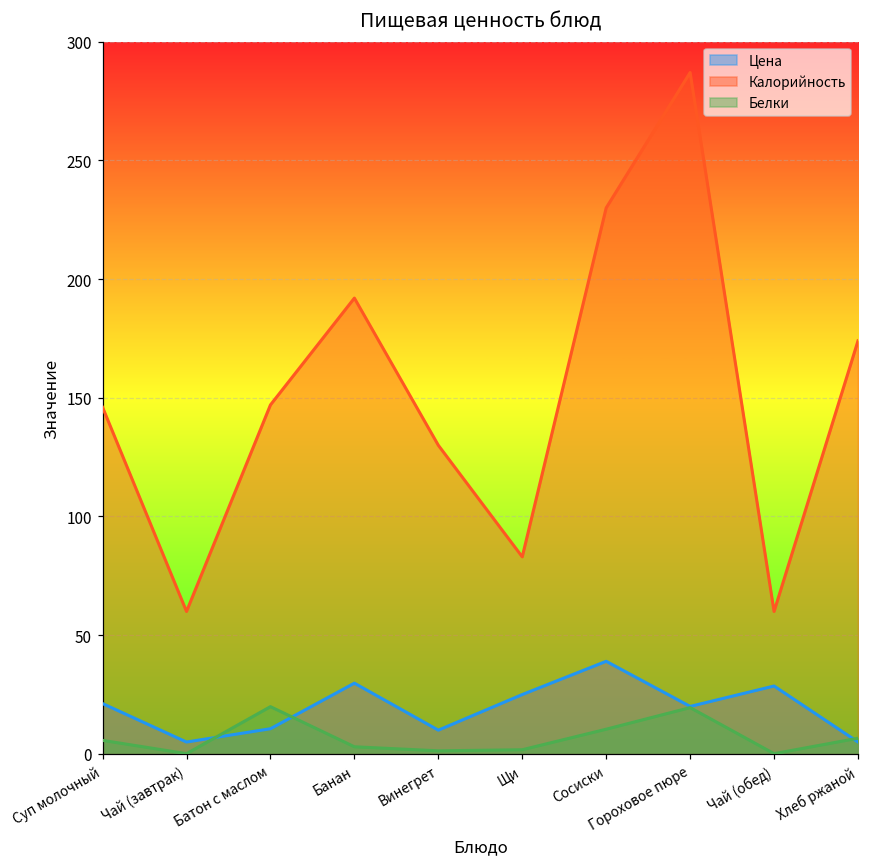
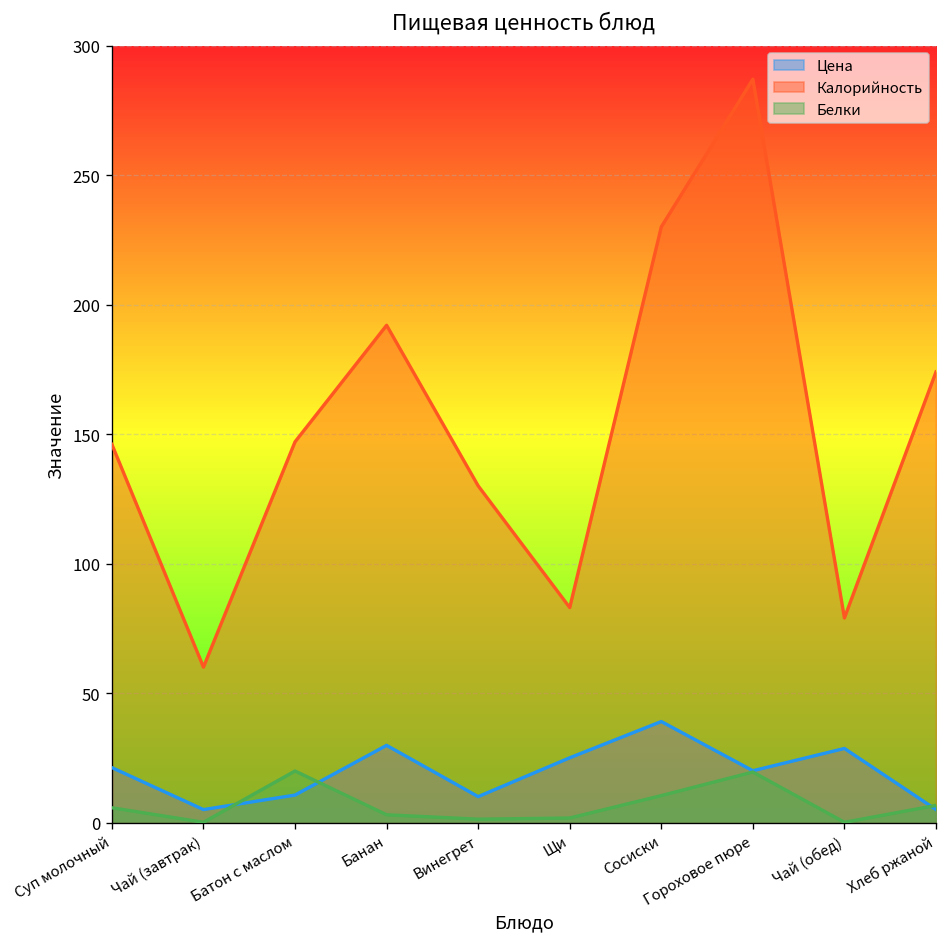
Калорийность, Чай (обед): 60 -> 79
